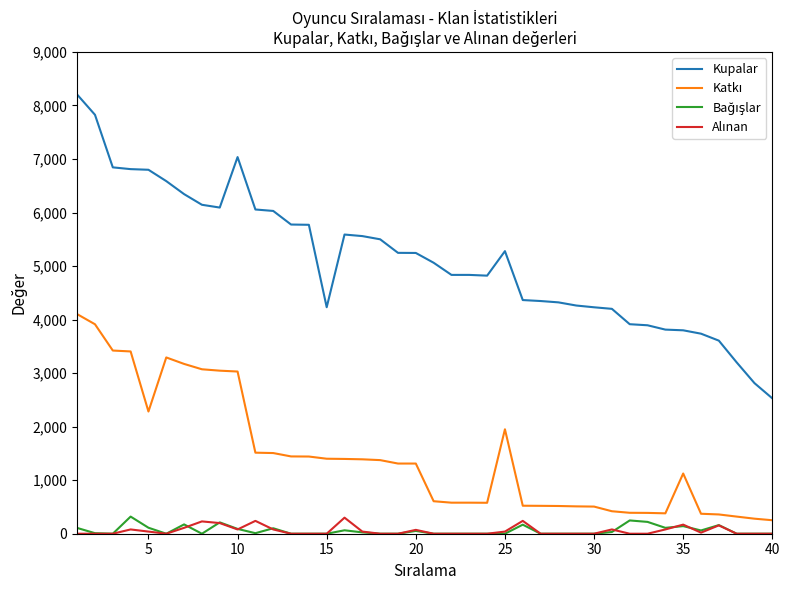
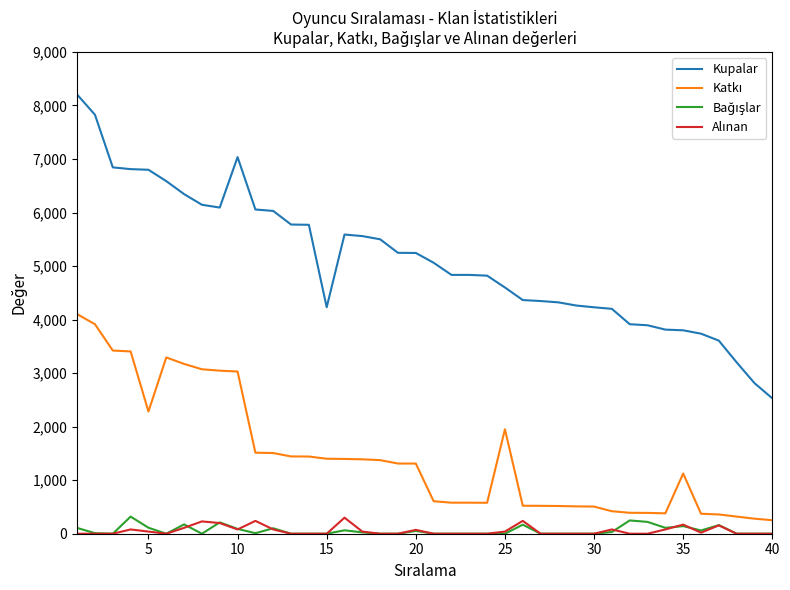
Kupalar, 25: 5,300 -> 4,600
